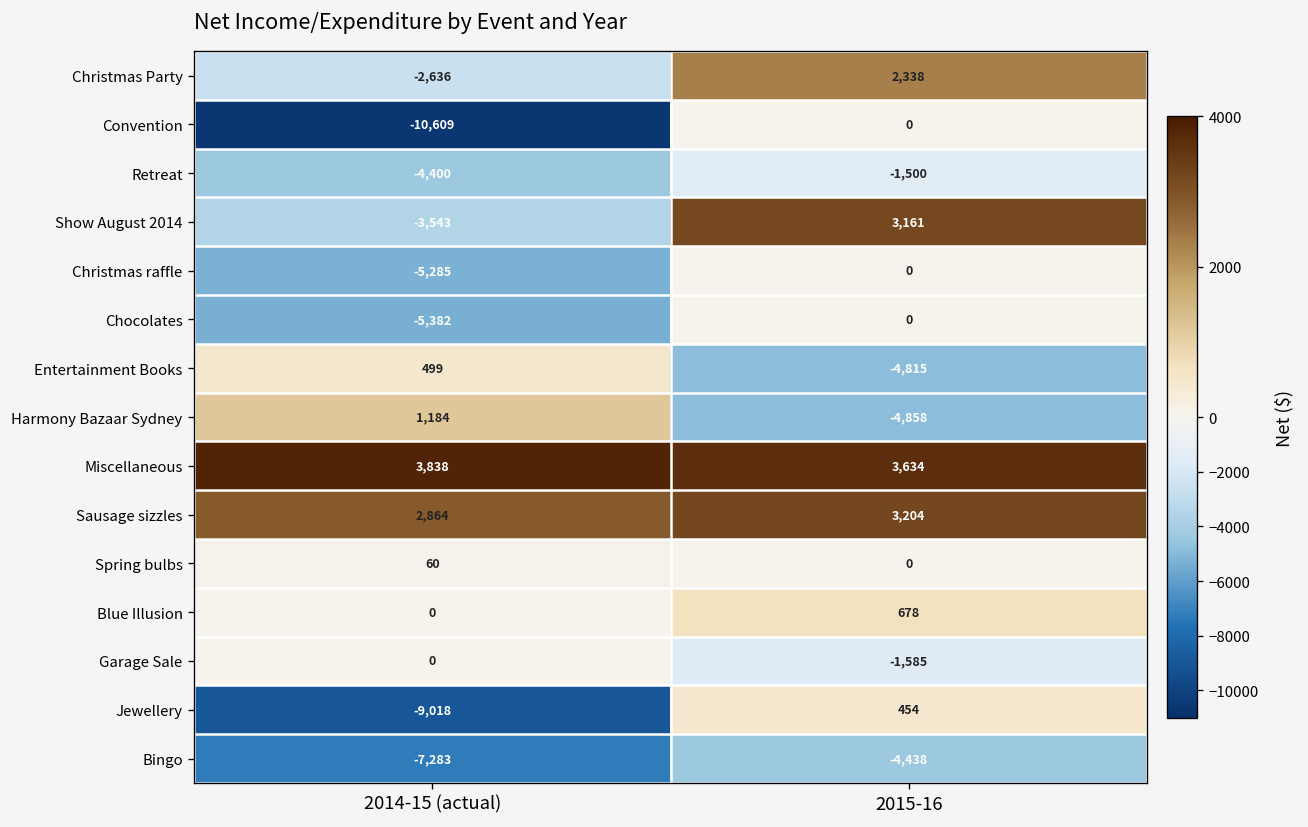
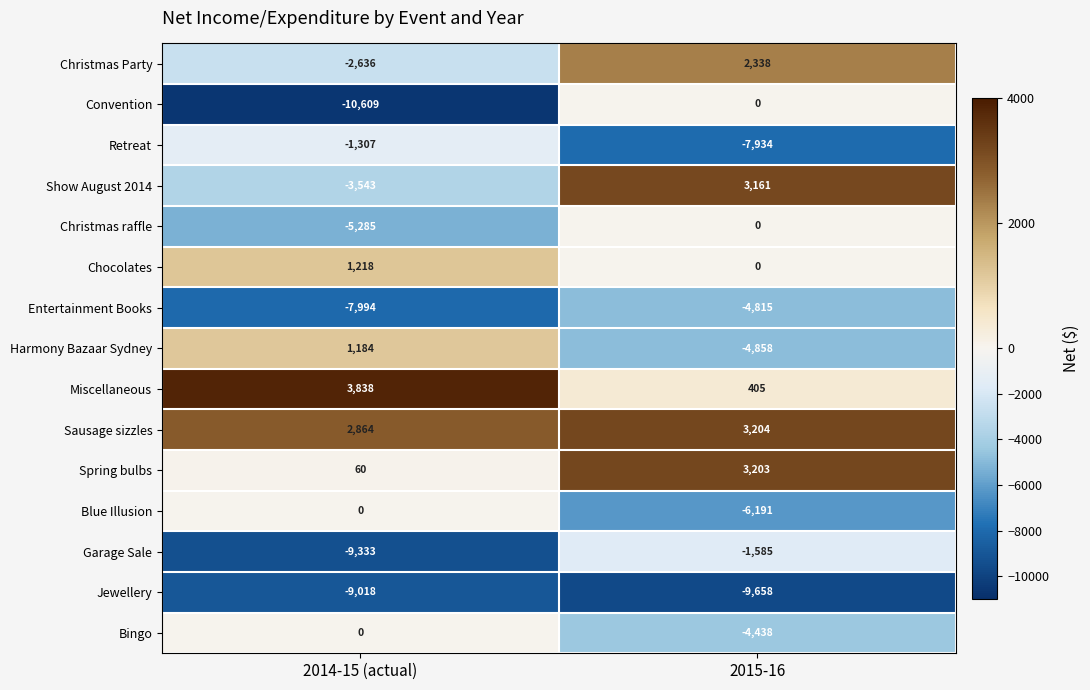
Retreat, 2014-15 (actual): -4,400 -> -1,307
Retreat, 2015-16: -1,500 -> -7,934
Chocolates, 2014-15 (actual): -5,382 -> 1,218
Entertainment Books, 2014-15 (actual): 499 -> -7,994
Miscellaneous, 2015-16: 3,634 -> 405
Spring bulbs, 2015-16: 0 -> 3,203
Blue Illusion, 2015-16: 678 -> -6,191
Garage Sale, 2014-15 (actual): 0 -> -9,333
Jewellery, 2015-16: 454 -> -9,658
Bingo, 2014-15 (actual): -7,283 -> 0
